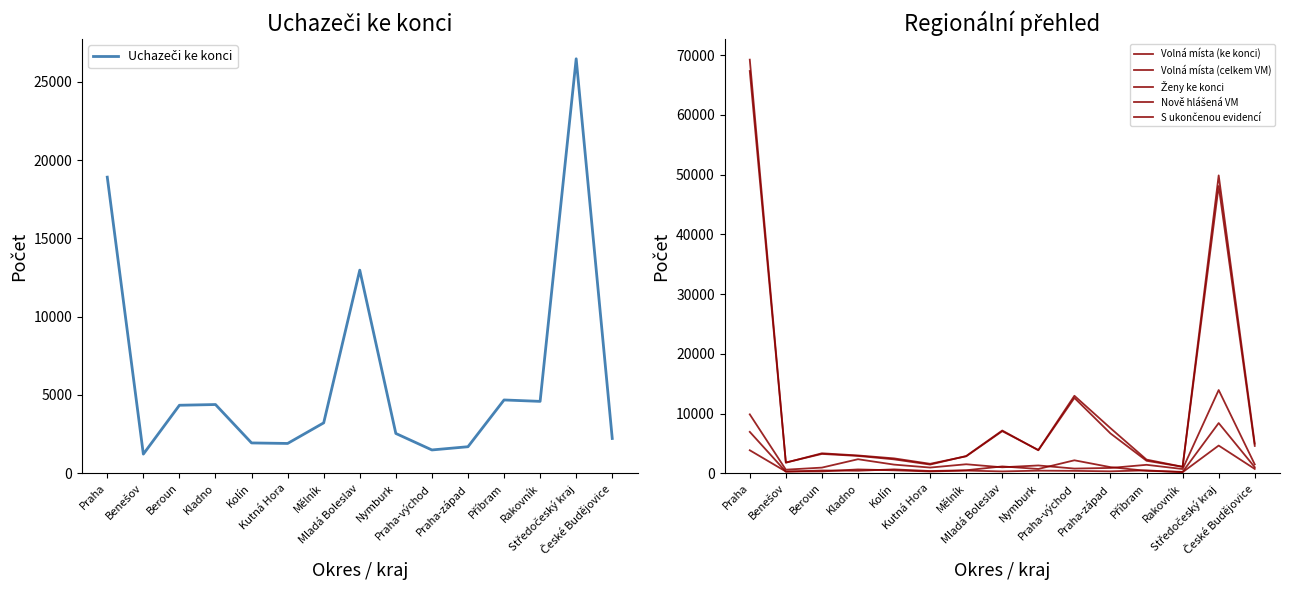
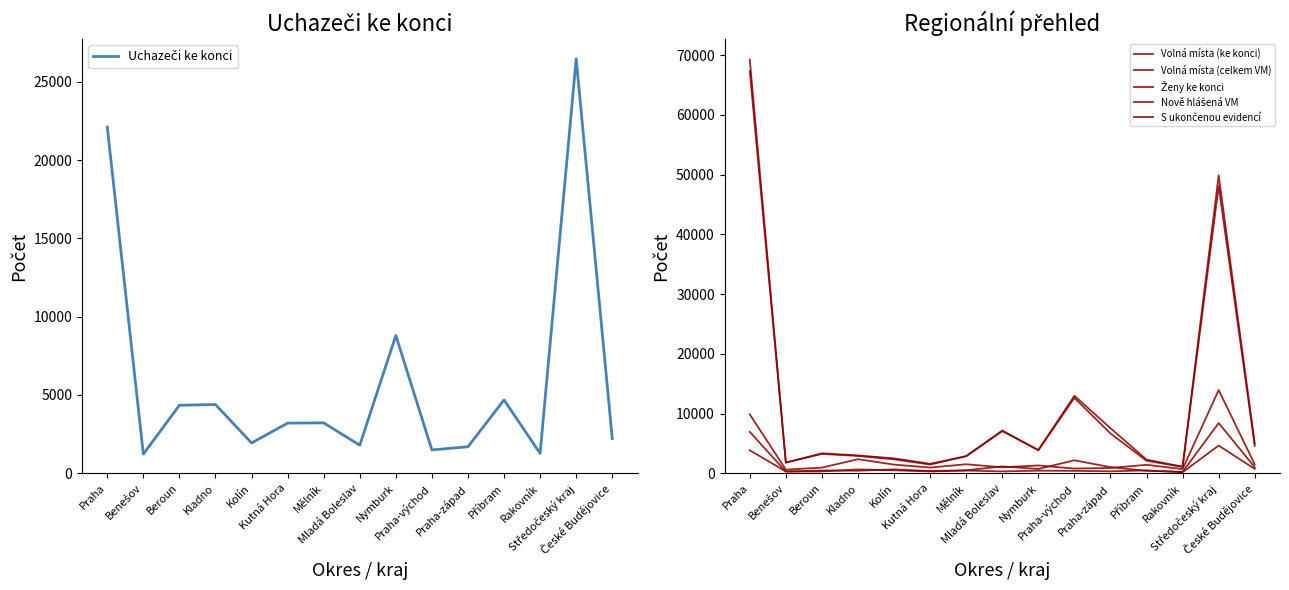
Uchazeči ke konci, Praha: 18900 -> 22100
Uchazeči ke konci, Kutná Hora: 1900 -> 3200
Uchazeči ke konci, Mladá Boleslav: 13000 -> 1800
Uchazeči ke konci, Nymburk: 2500 -> 8800
Uchazeči ke konci, Rakovník: 4600 -> 1300
